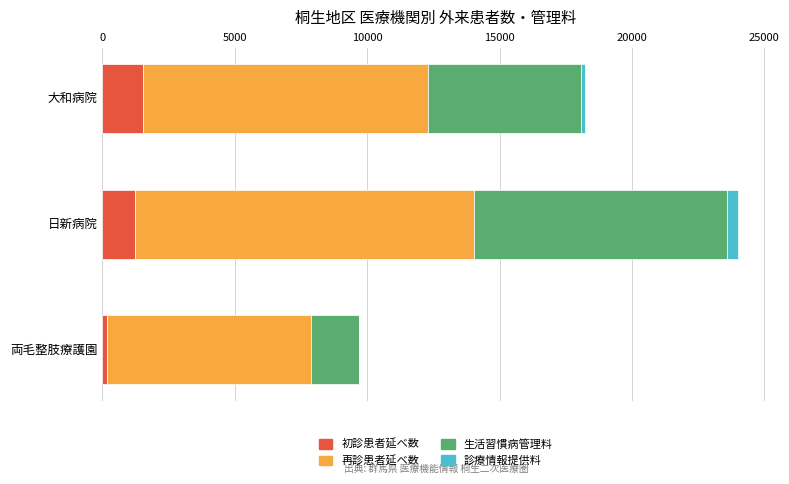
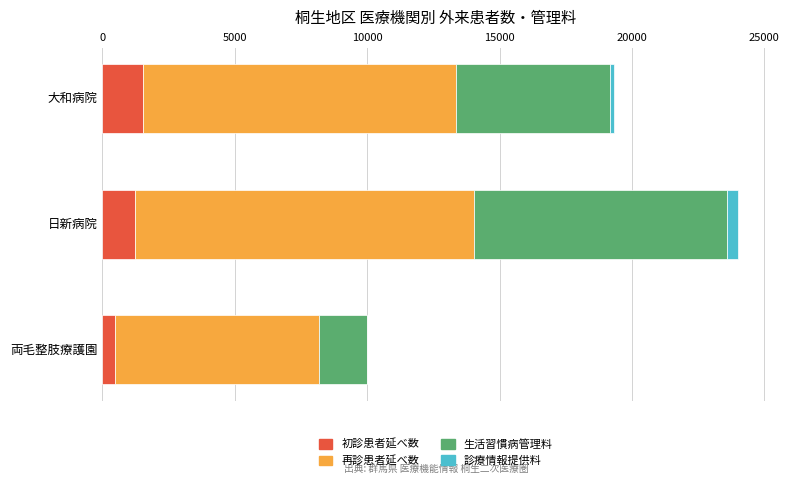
再診患者延べ数, 大和病院: 10700 -> 11800
初診患者延べ数, 両毛整肢療護園: 200 -> 500
